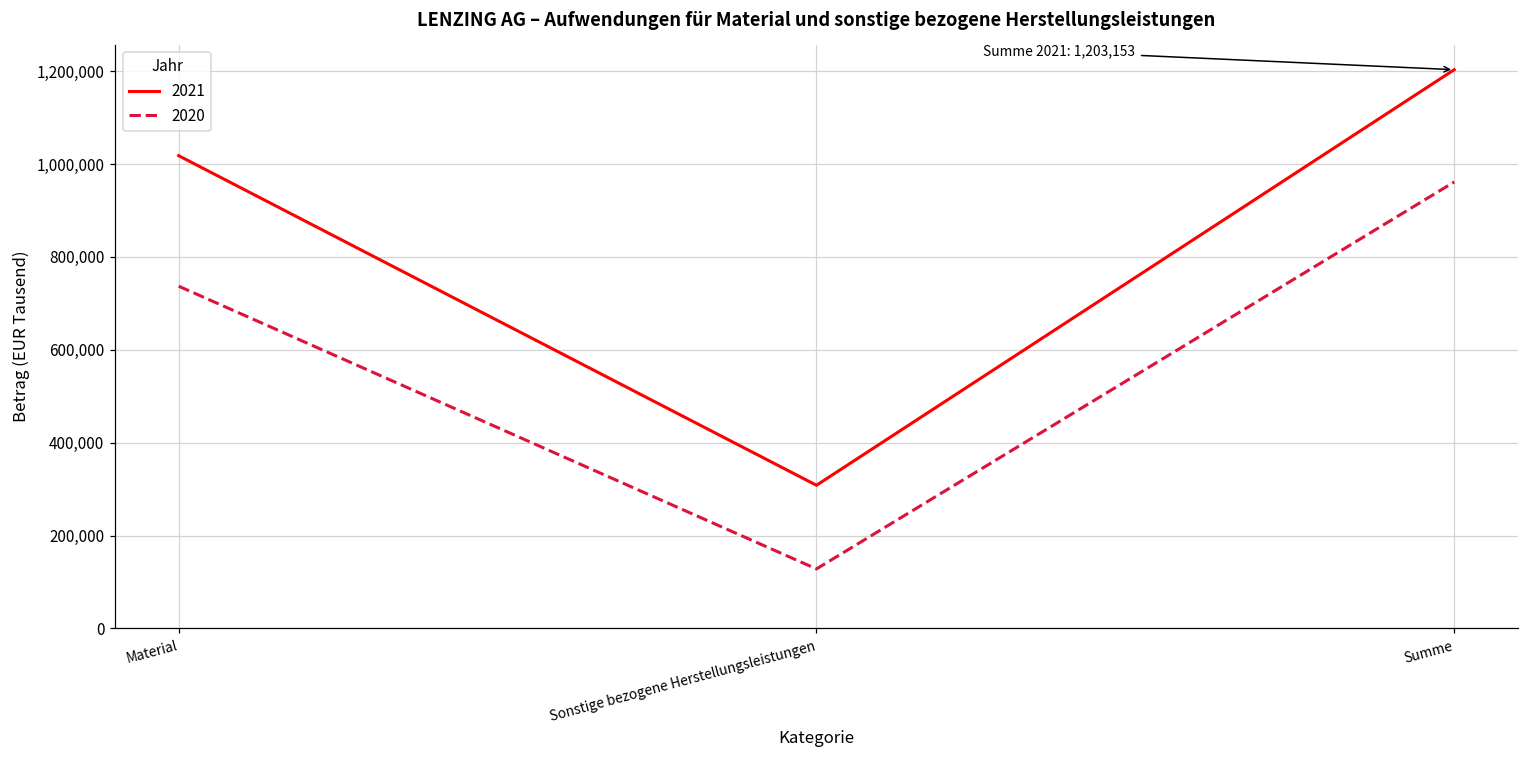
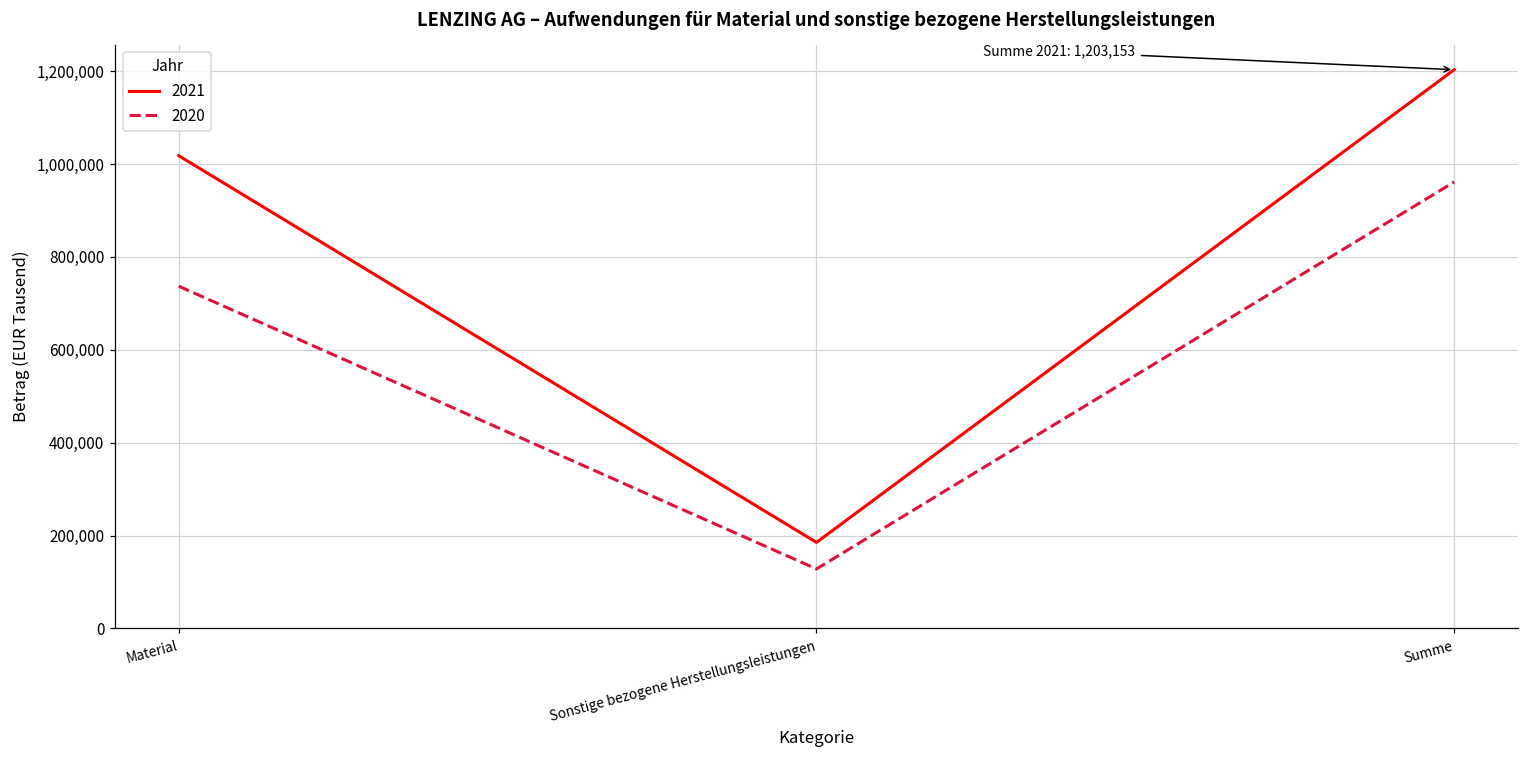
2021, Sonstige bezogene Herstellungsleistungen: 310,000 -> 190,000
